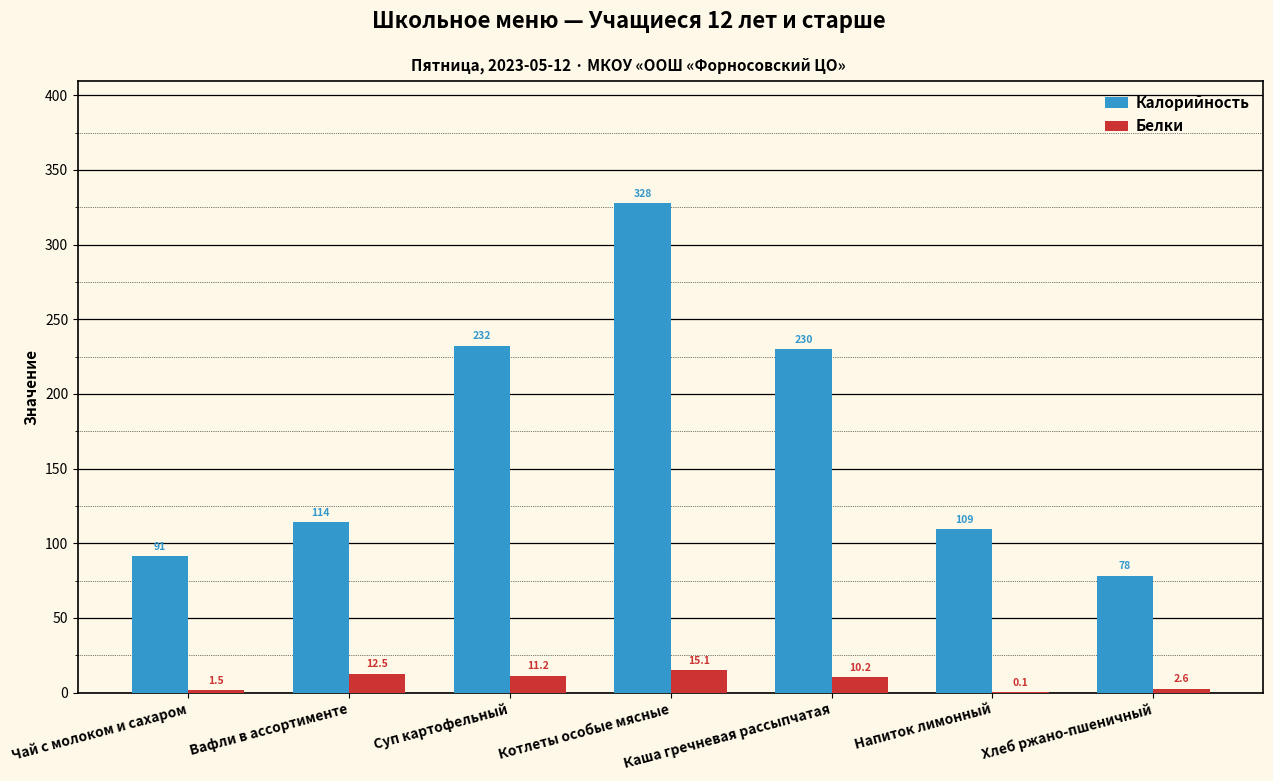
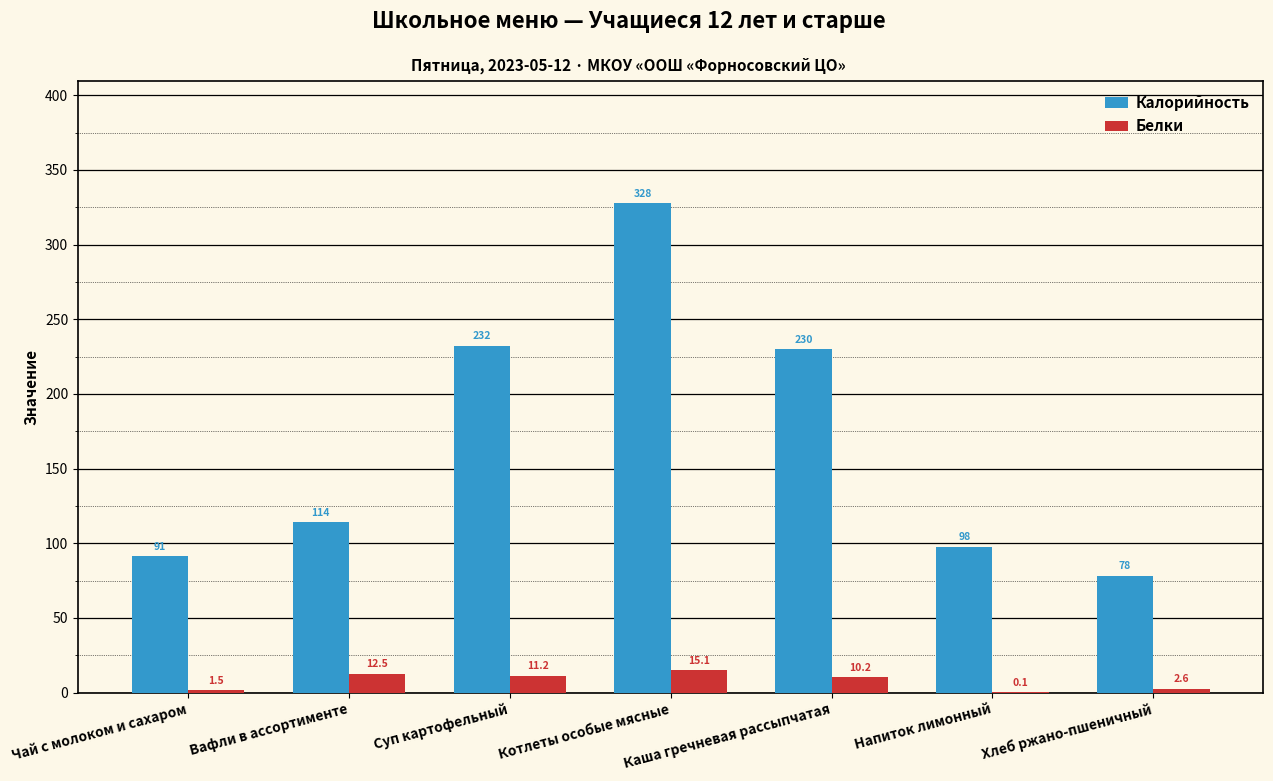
Калорийность, Напиток лимонный: 109 -> 98
